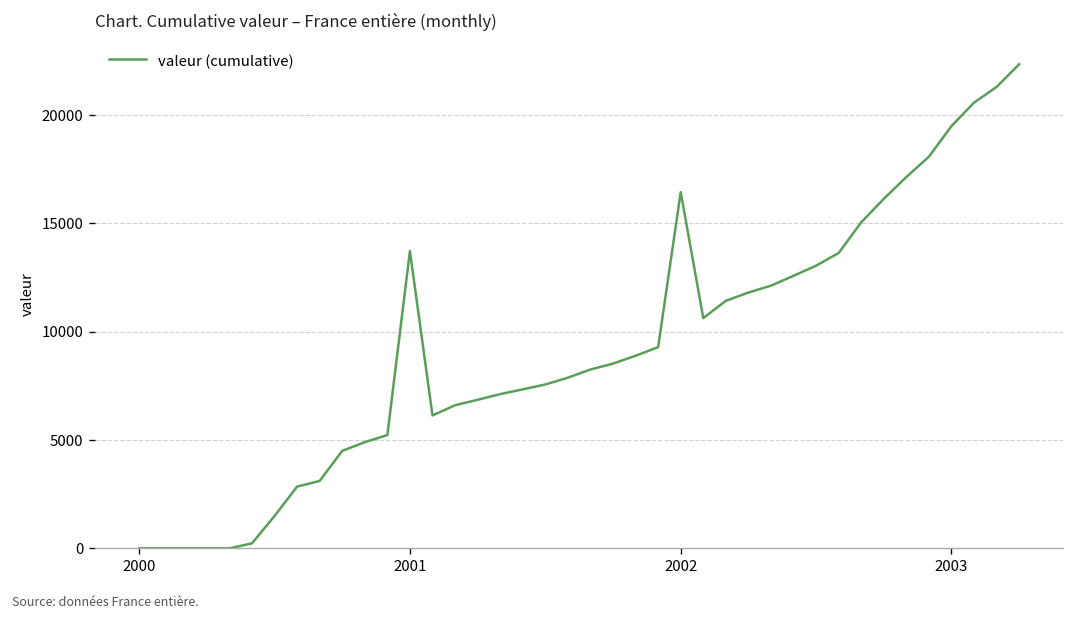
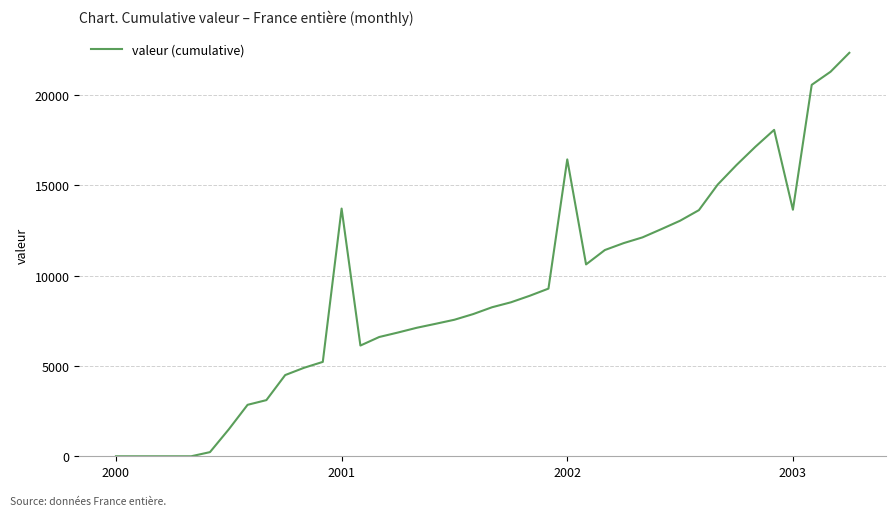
2003: 19500 -> 13600
